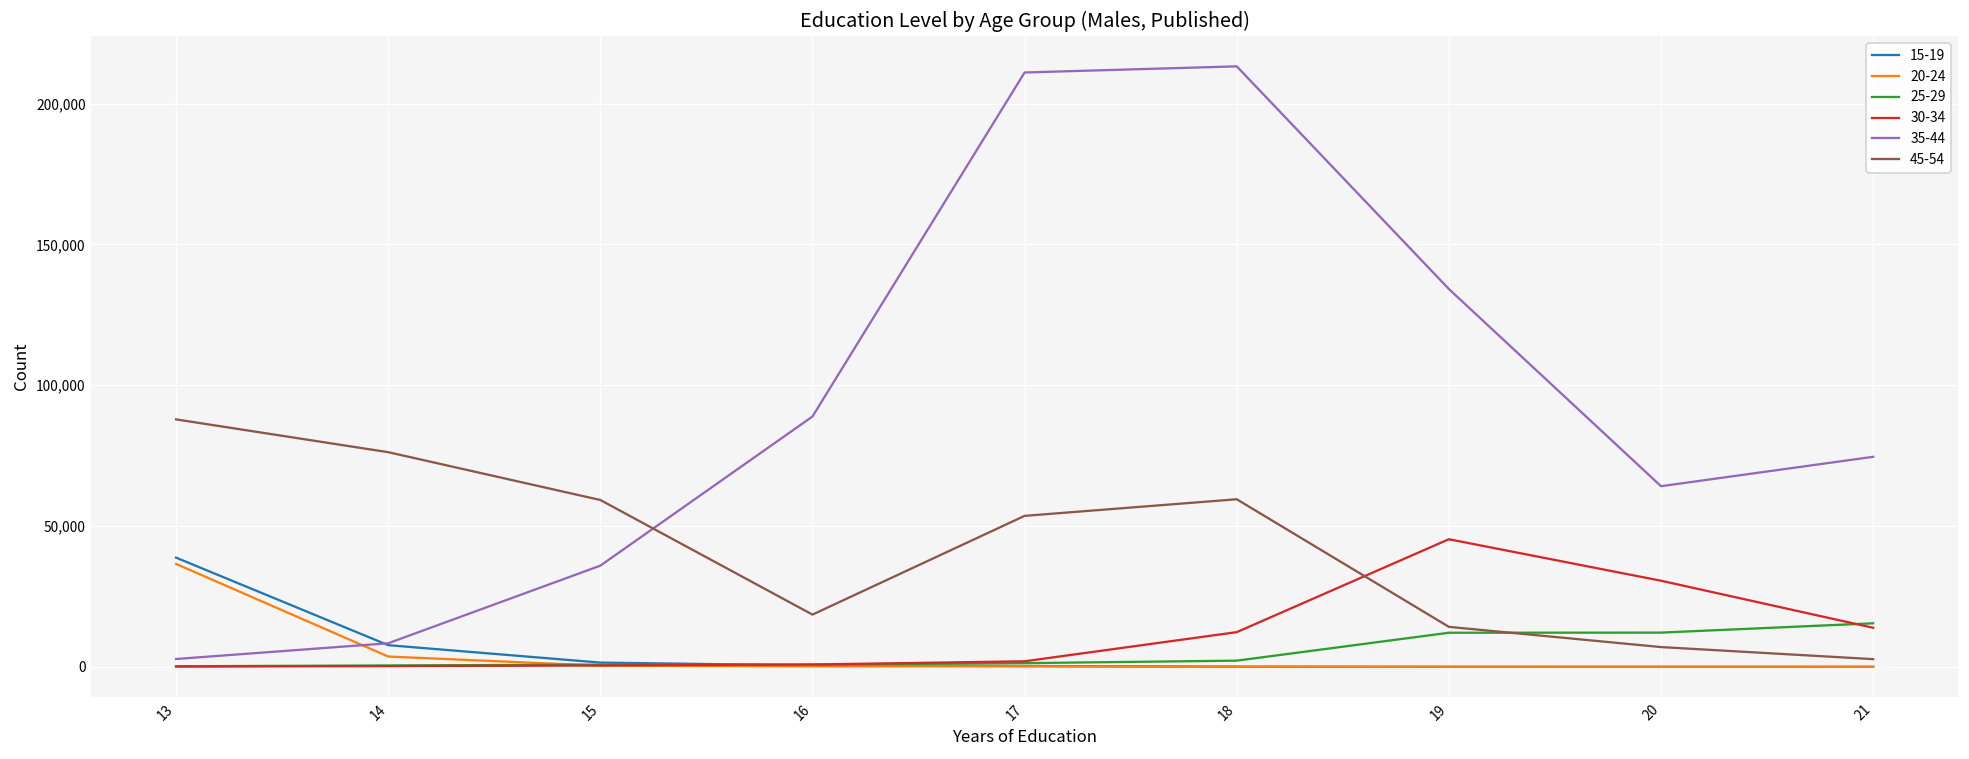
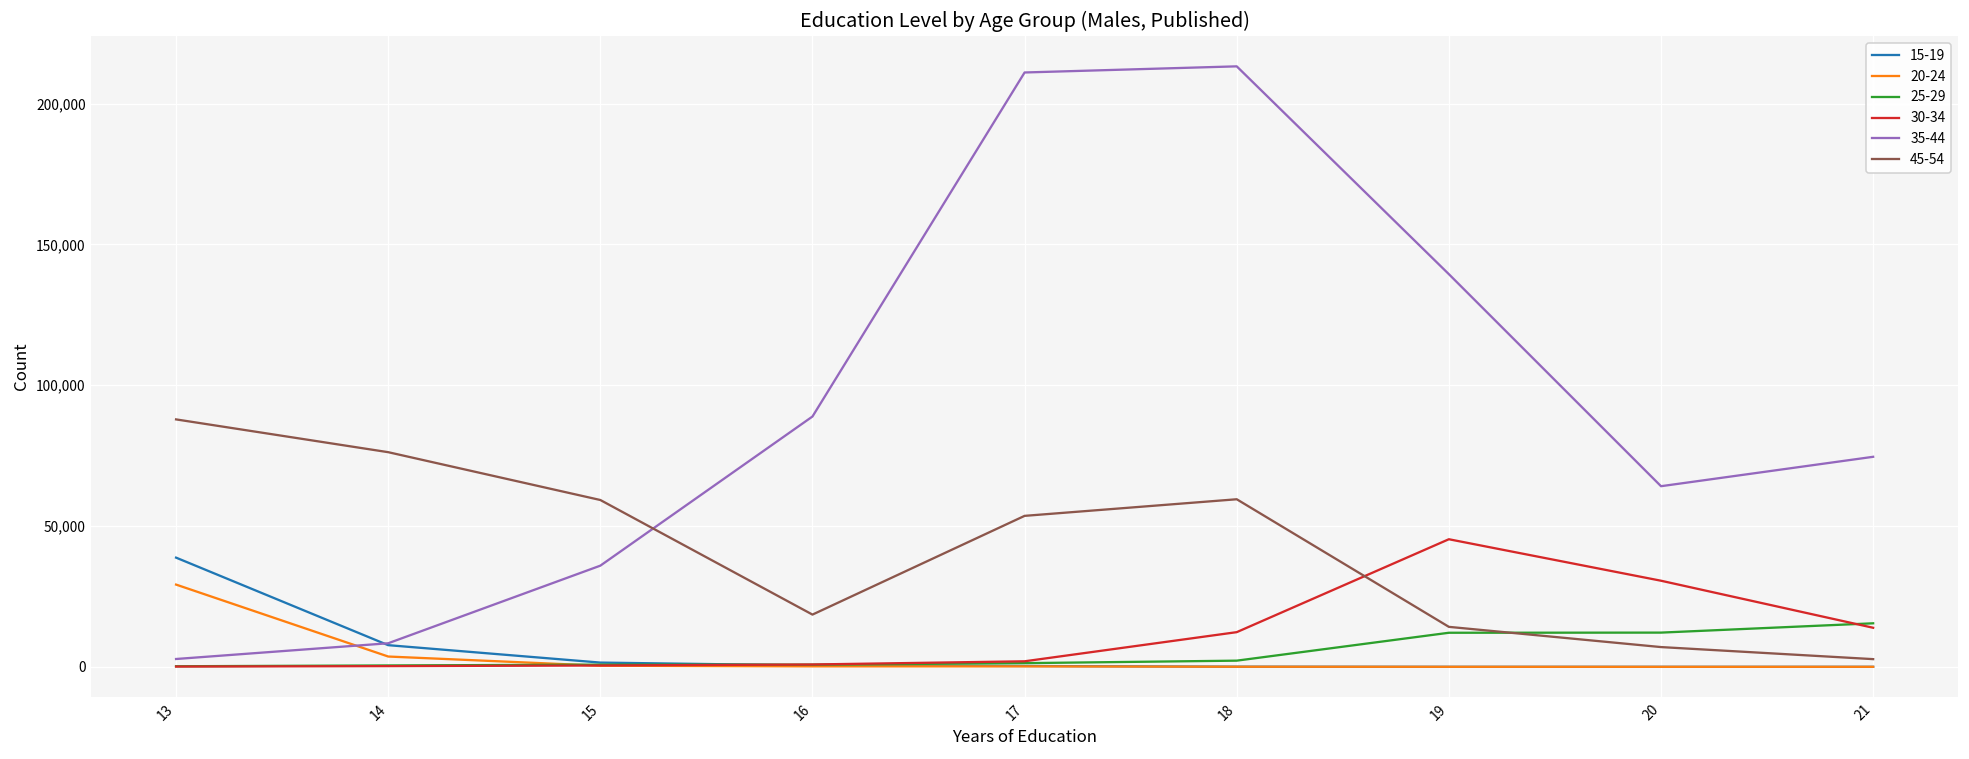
20-24, 13: 37,000 -> 29,000
35-44, 19: 134,000 -> 139,000
